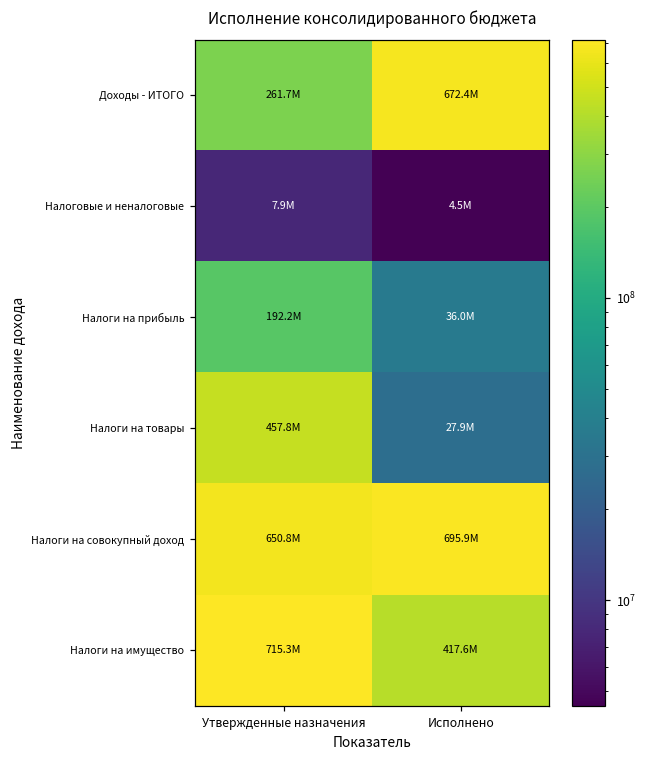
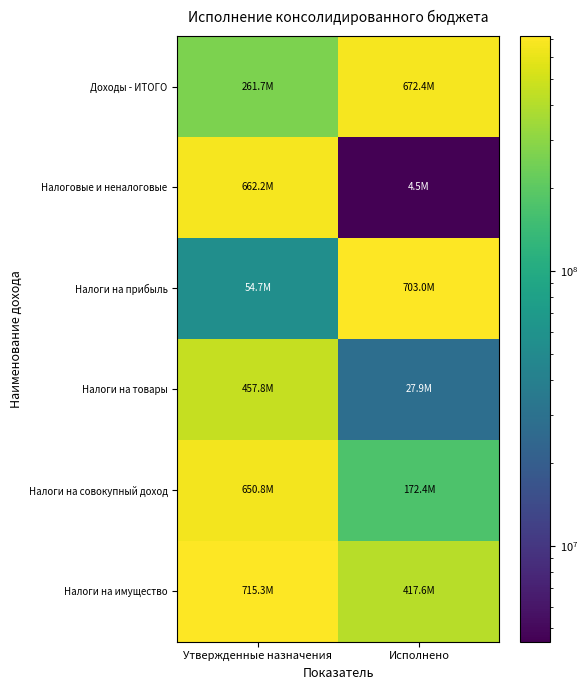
Налоговые и неналоговые, Утвержденные назначения: 7.9M -> 662.2M
Налоги на прибыль, Утвержденные назначения: 192.2M -> 54.7M
Налоги на прибыль, Исполнено: 36.0M -> 703.0M
Налоги на совокупный доход, Исполнено: 695.9M -> 172.4M
